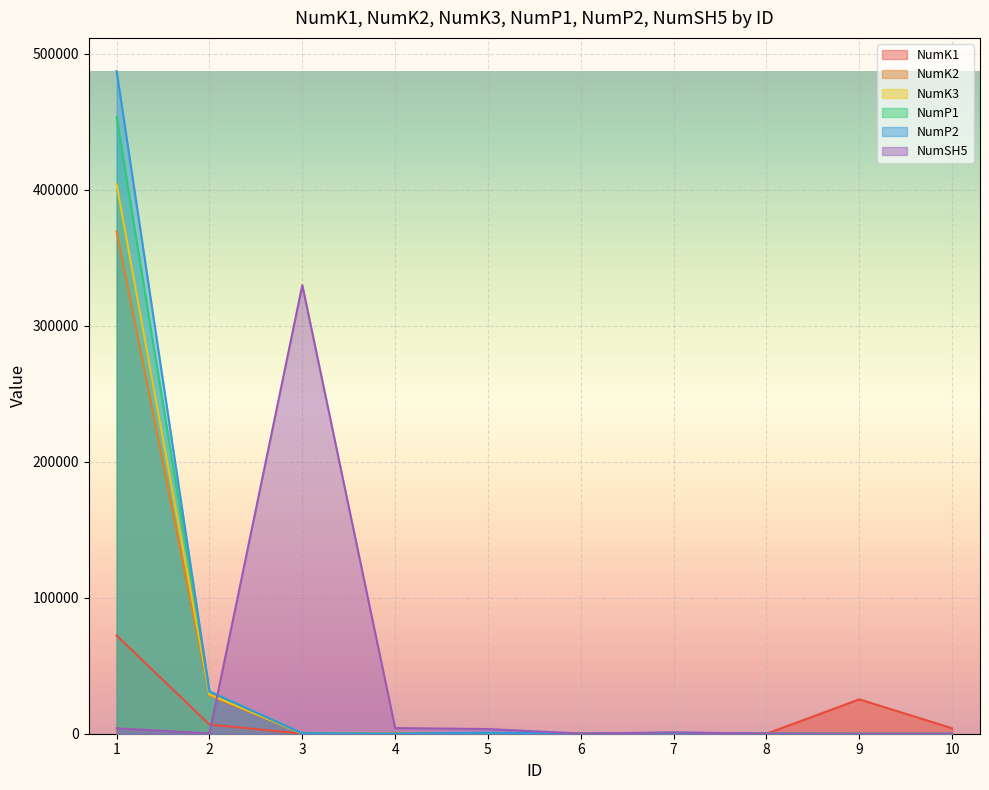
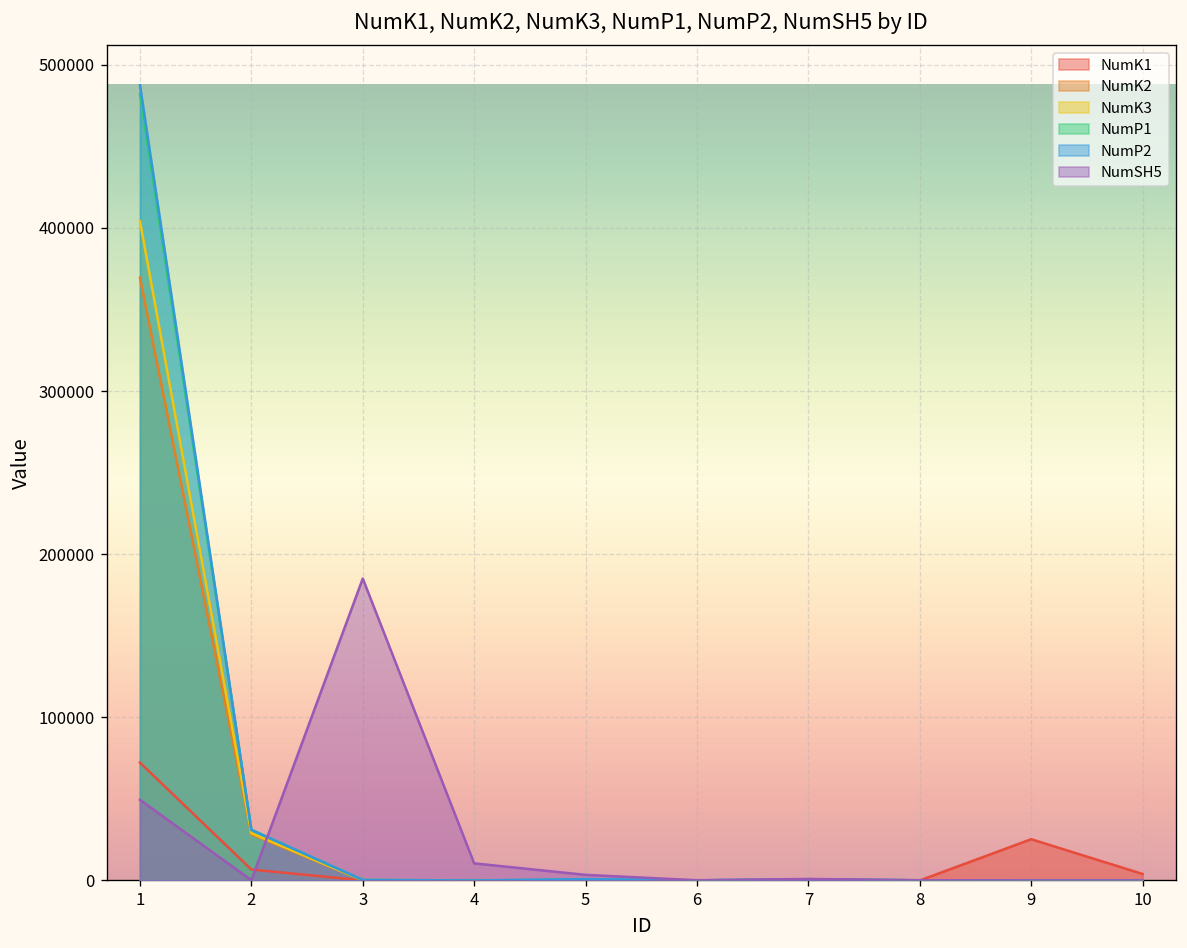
NumP1, 1: 454000 -> 482000
NumSH5, 1: 4000 -> 49000
NumSH5, 3: 330000 -> 185000
NumSH5, 4: 4000 -> 10000
